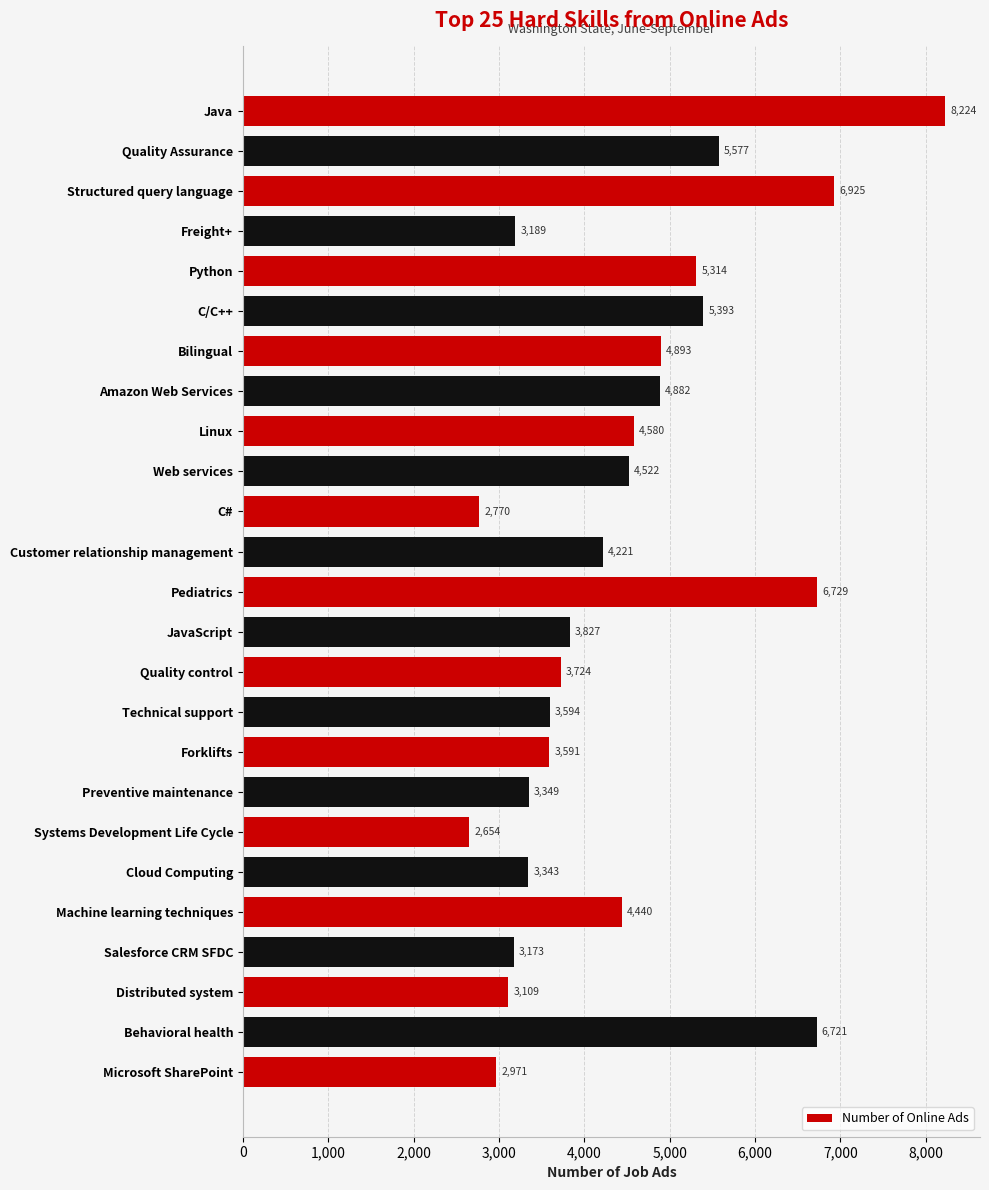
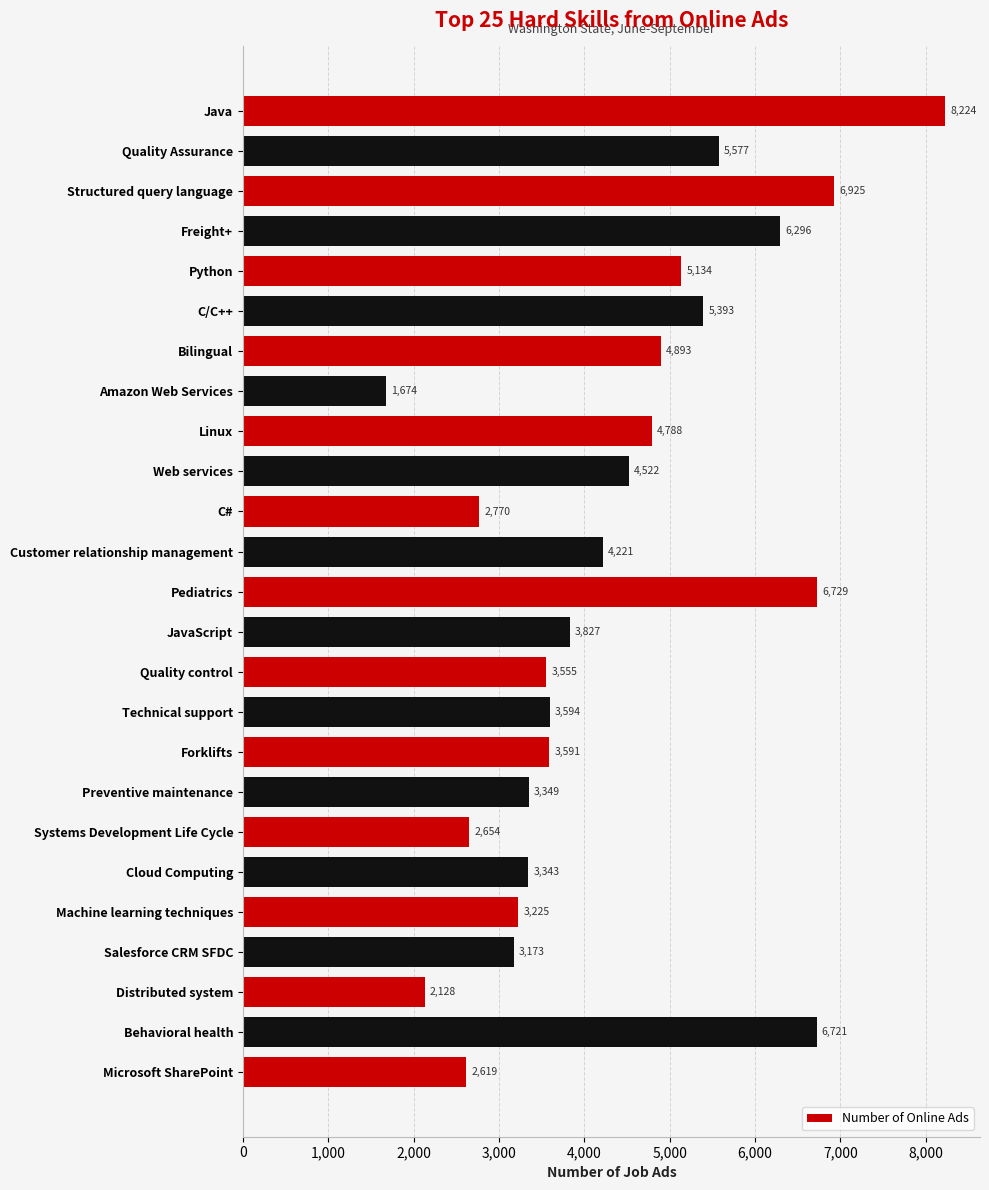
Freight+: 3,189 -> 6,296
Python: 5,314 -> 5,134
Amazon Web Services: 4,882 -> 1,674
Linux: 4,580 -> 4,788
Quality control: 3,724 -> 3,555
Machine learning techniques: 4,440 -> 3,225
Distributed system: 3,109 -> 2,128
Microsoft SharePoint: 2,971 -> 2,619
